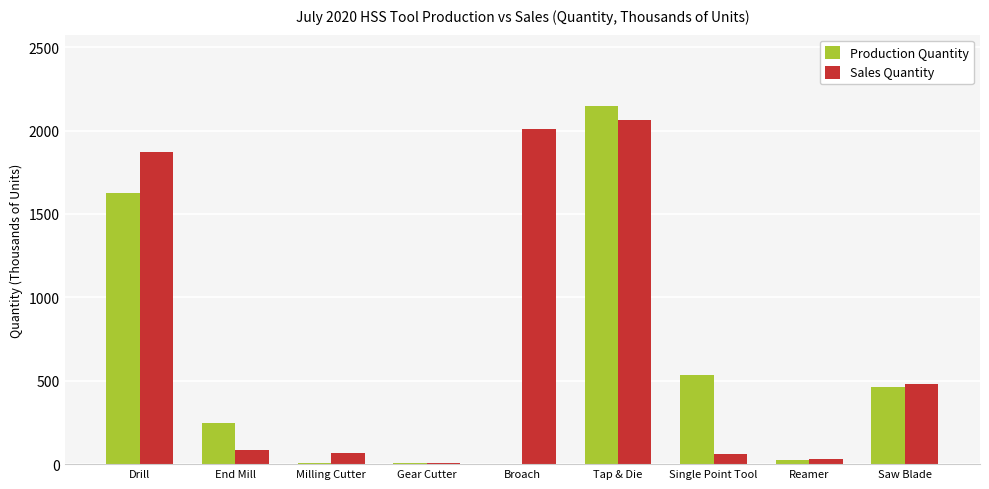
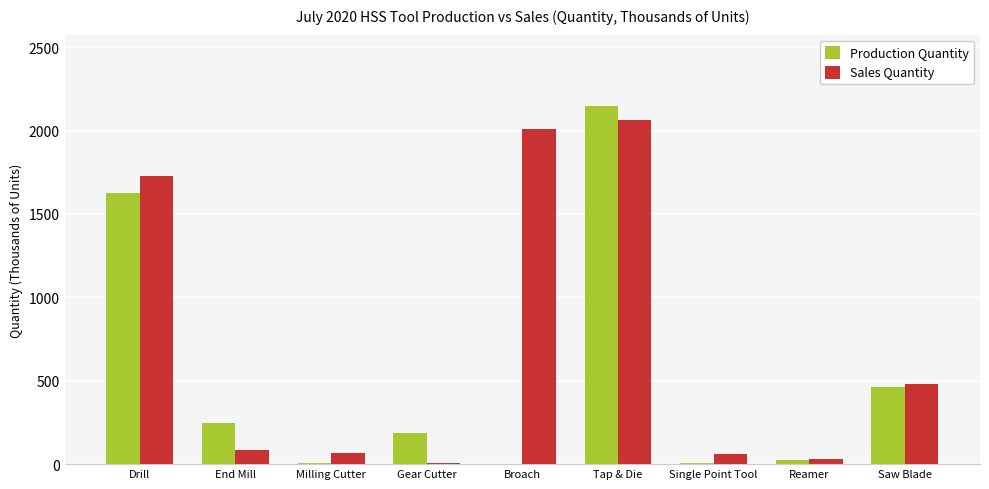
Sales Quantity, Drill: 1870 -> 1730
Production Quantity, Gear Cutter: 10 -> 180
Production Quantity, Single Point Tool: 530 -> 10
